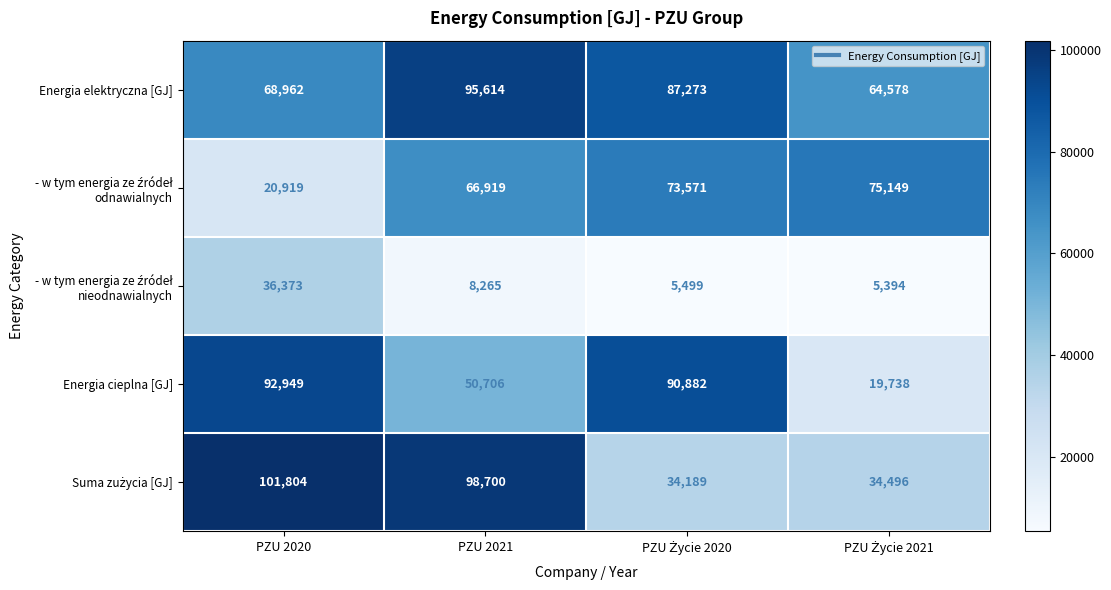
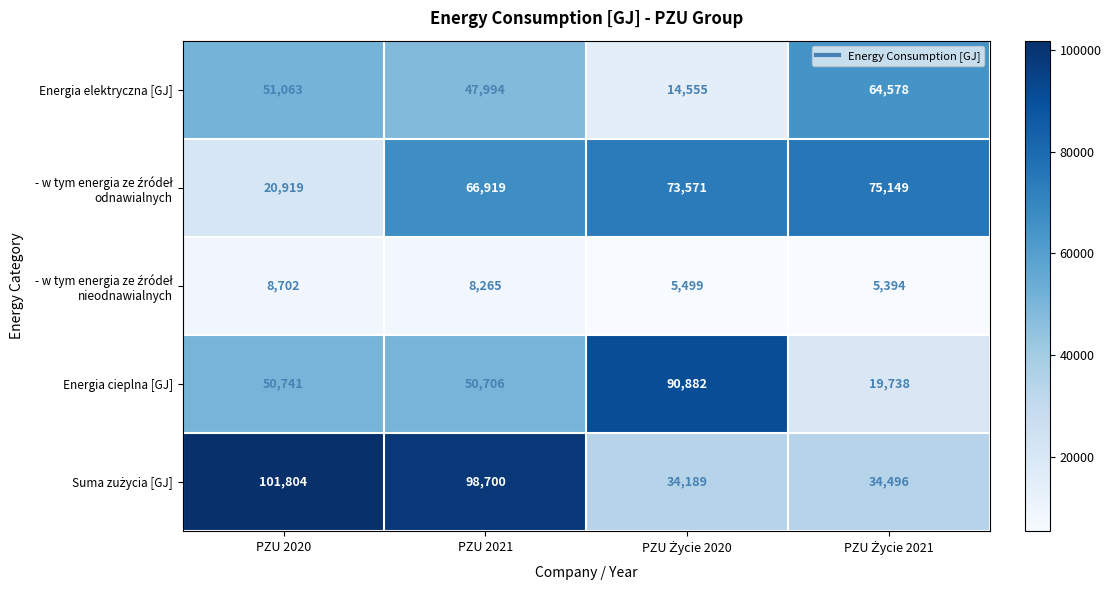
Energia elektryczna [GJ], PZU 2020: 68,962 -> 51,063
Energia elektryczna [GJ], PZU 2021: 95,614 -> 47,994
Energia elektryczna [GJ], PZU Życie 2020: 87,273 -> 14,555
- w tym energia ze źródeł nieodnawialnych, PZU 2020: 36,373 -> 8,702
Energia cieplna [GJ], PZU 2020: 92,949 -> 50,741
